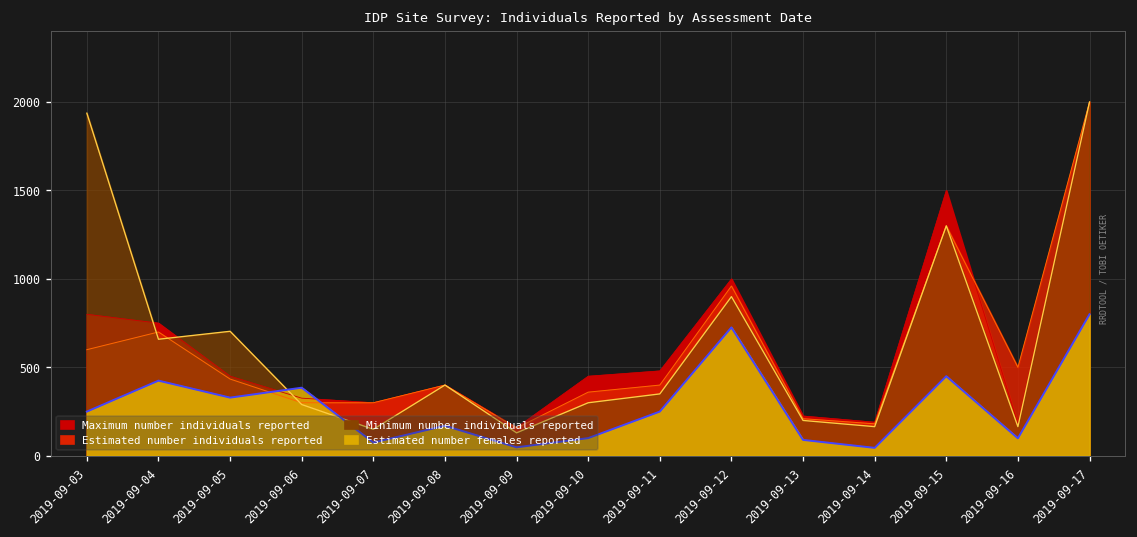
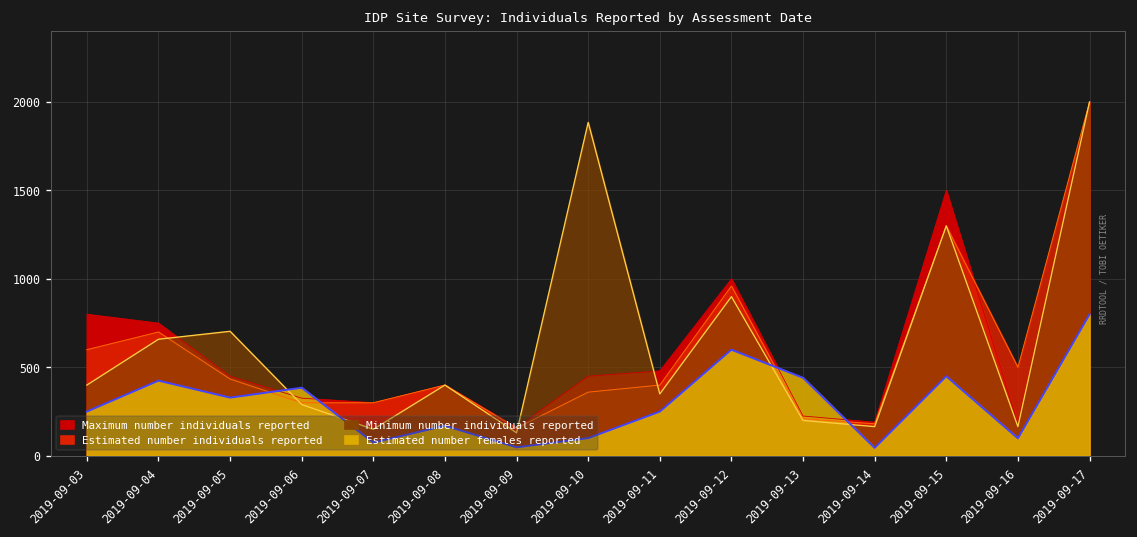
Minimum number individuals reported, 2019-09-03: 1940 -> 400
Minimum number individuals reported, 2019-09-10: 300 -> 1890
Estimated number females reported, 2019-09-12: 730 -> 600
Estimated number females reported, 2019-09-13: 90 -> 440
